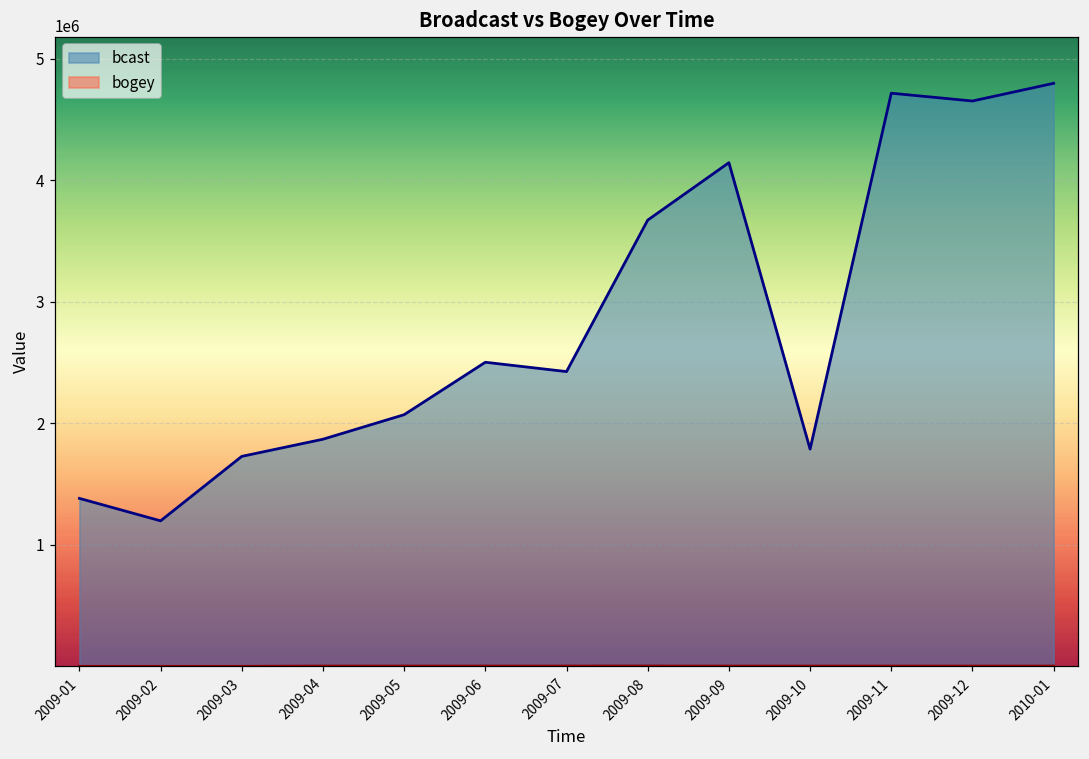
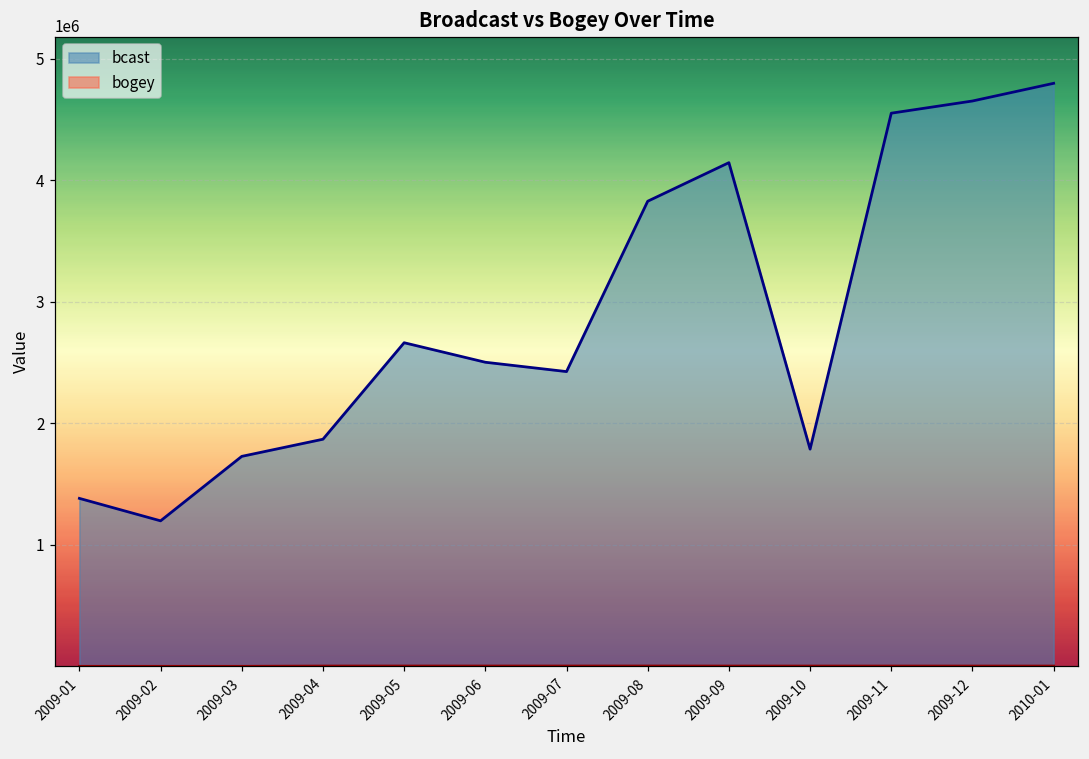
bcast, 2009-05: 2070000 -> 2660000
bcast, 2009-08: 3670000 -> 3830000
bcast, 2009-11: 4720000 -> 4550000
